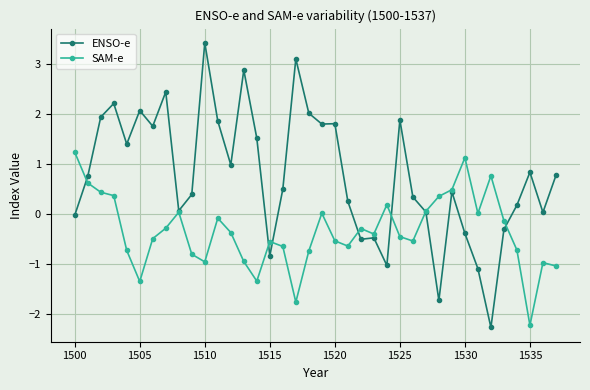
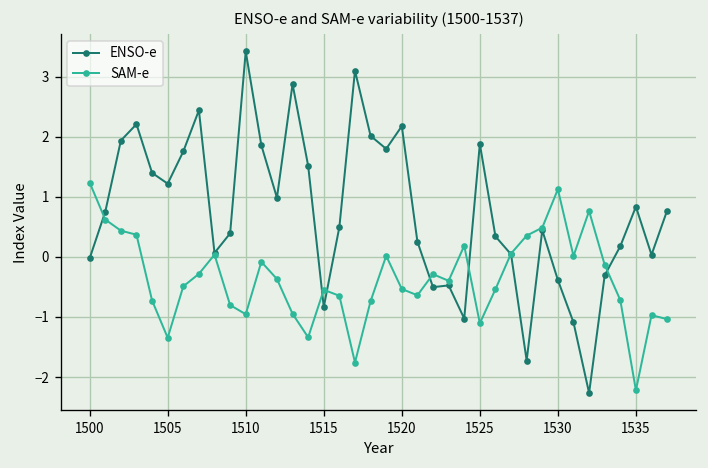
ENSO-e, 1505: 2.1 -> 1.2
ENSO-e, 1520: 1.8 -> 2.2
SAM-e, 1525: -0.5 -> -1.1
